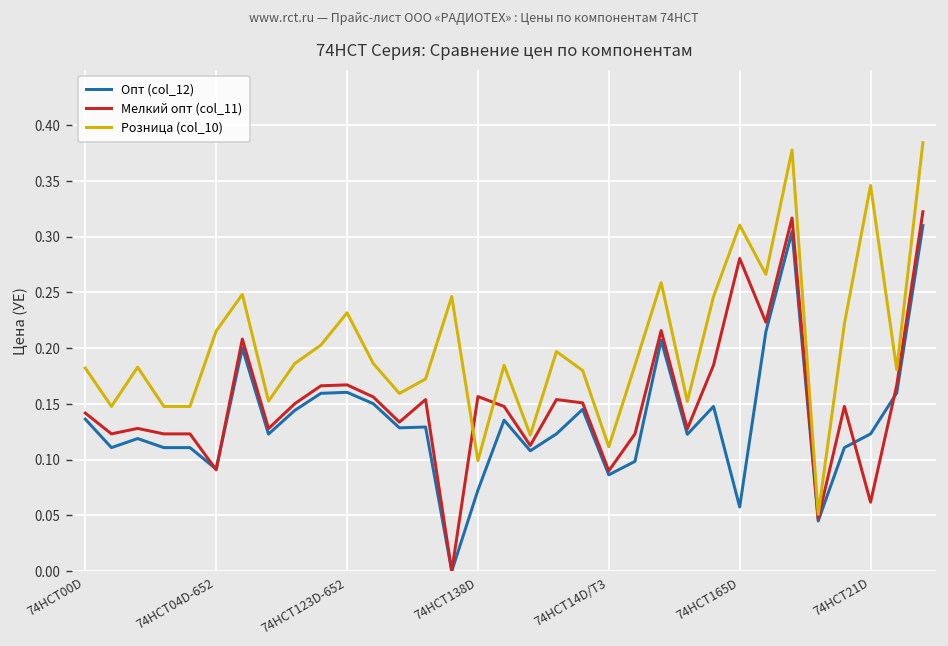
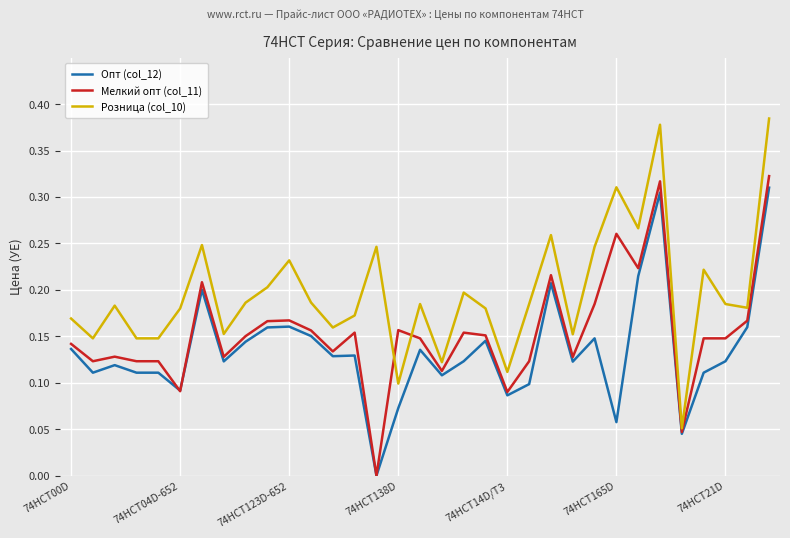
Розница (col_10), 74HCT00D: 0.18 -> 0.17
Розница (col_10), 74HCT04D-652: 0.22 -> 0.18
Мелкий опт (col_11), 74HCT165D: 0.28 -> 0.26
Мелкий опт (col_11), 74HCT21D: 0.06 -> 0.15
Розница (col_10), 74HCT21D: 0.35 -> 0.18
